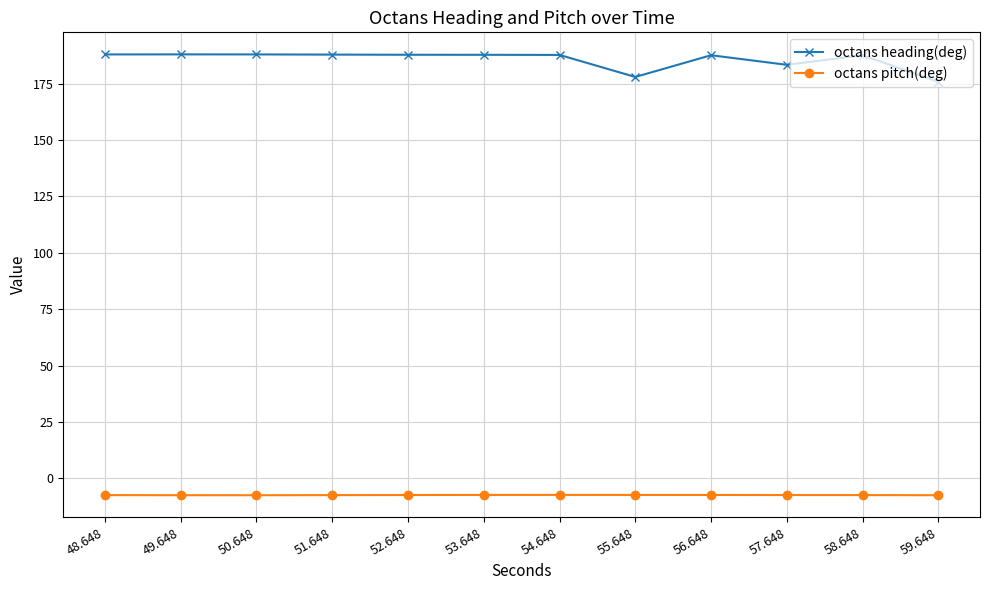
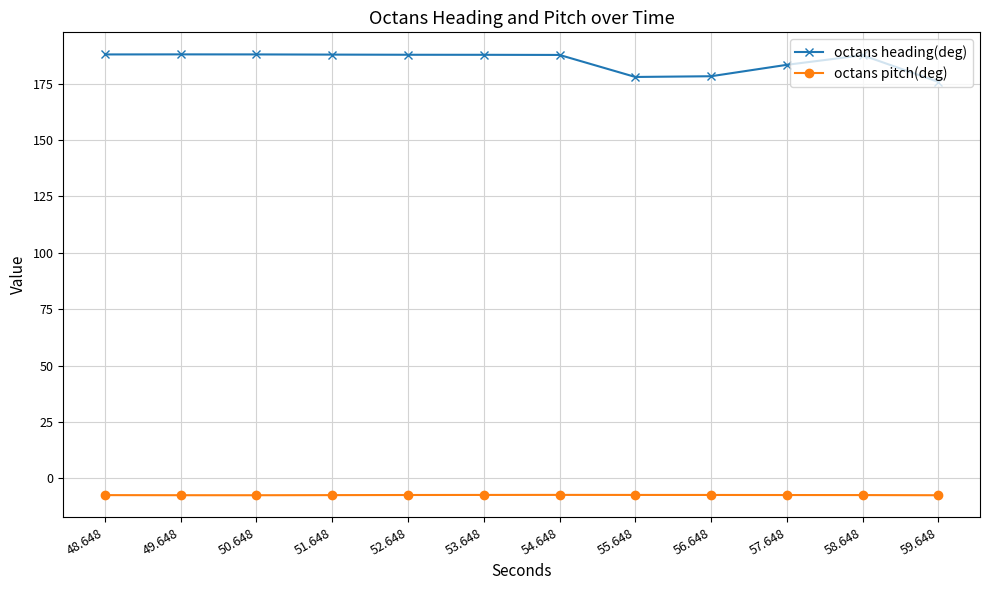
octans heading(deg), 56.648: 188 -> 178
